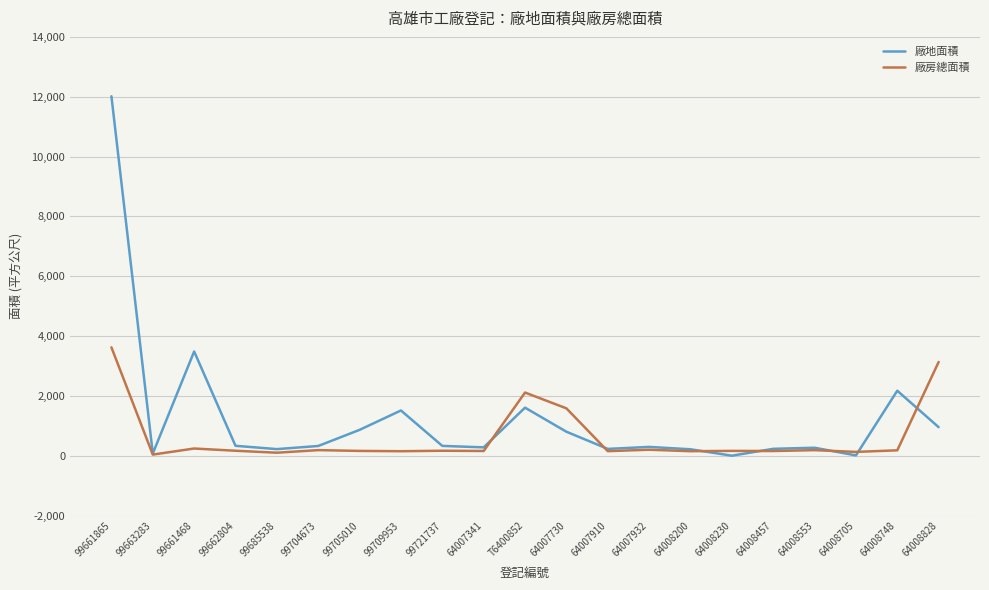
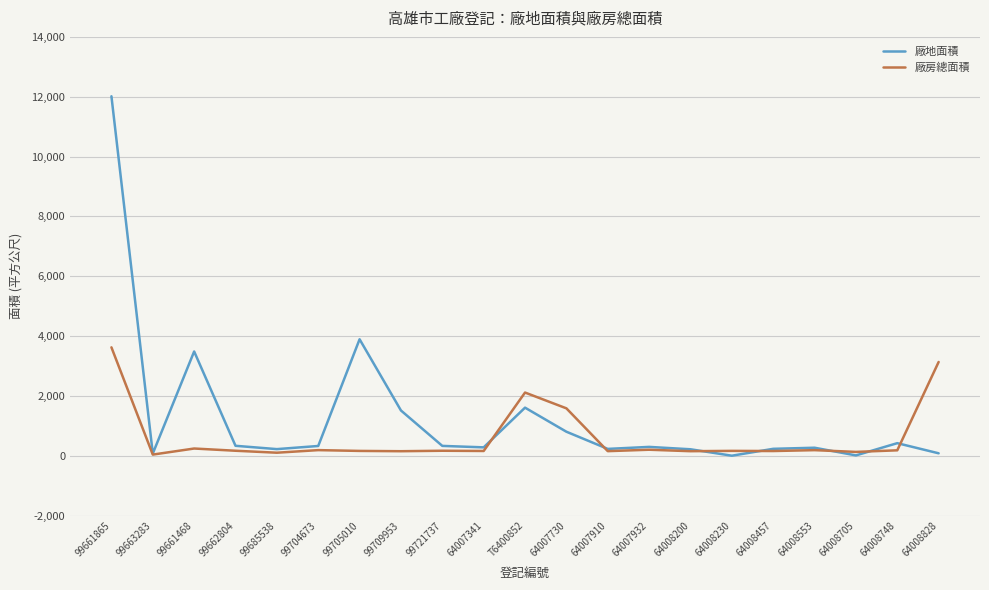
廠地面積, 99705010: 900 -> 3,900
廠地面積, 64008748: 2,200 -> 400
廠地面積, 64008828: 1,000 -> 100
